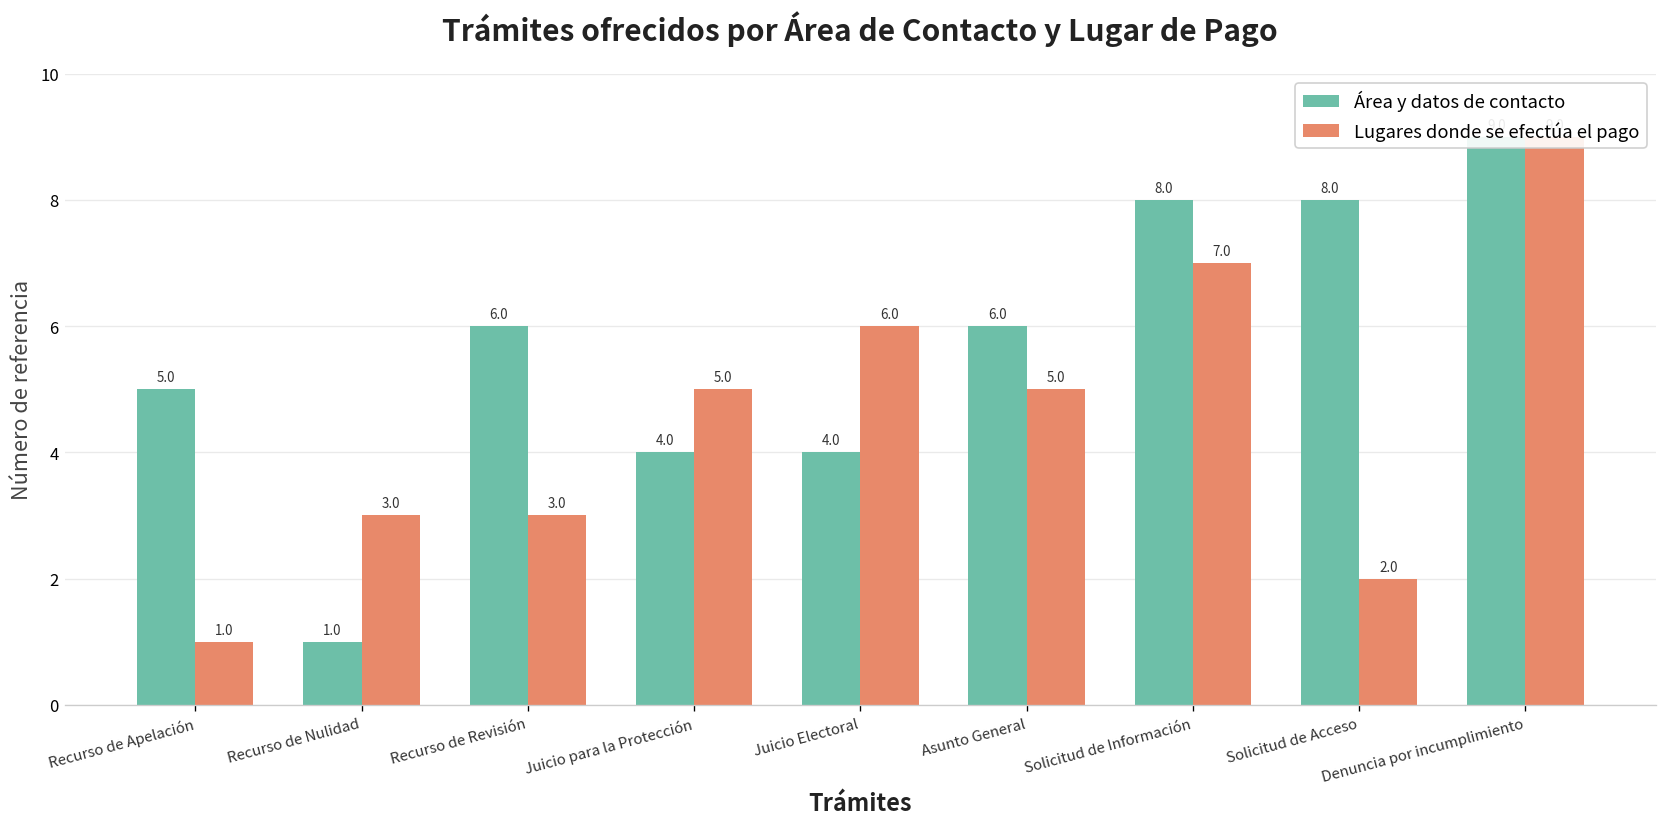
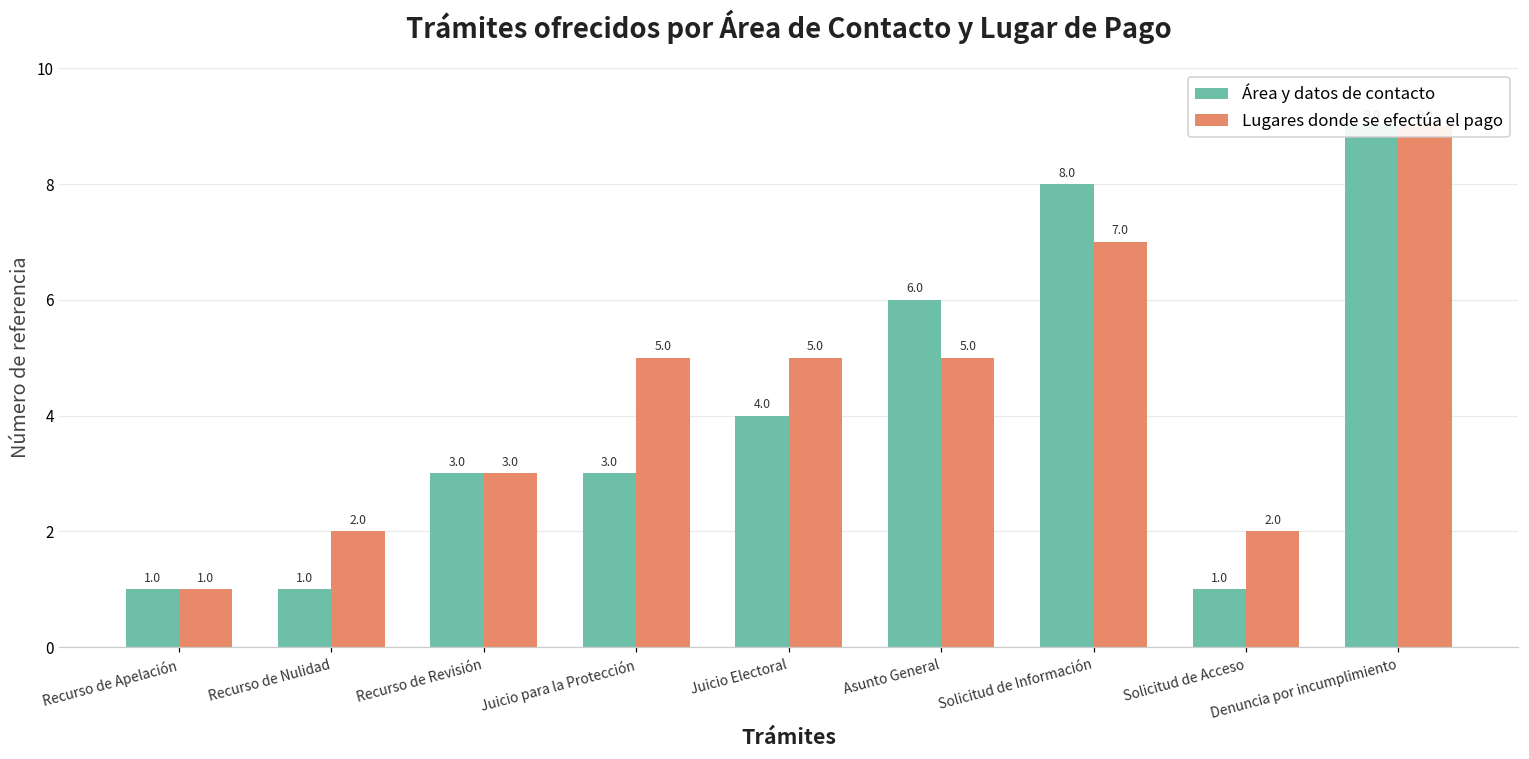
Área y datos de contacto, Recurso de Apelación: 5.0 -> 1.0
Lugares donde se efectúa el pago, Recurso de Nulidad: 3.0 -> 2.0
Área y datos de contacto, Recurso de Revisión: 6.0 -> 3.0
Área y datos de contacto, Juicio para la Protección: 4.0 -> 3.0
Lugares donde se efectúa el pago, Juicio Electoral: 6.0 -> 5.0
Área y datos de contacto, Solicitud de Acceso: 8.0 -> 1.0
